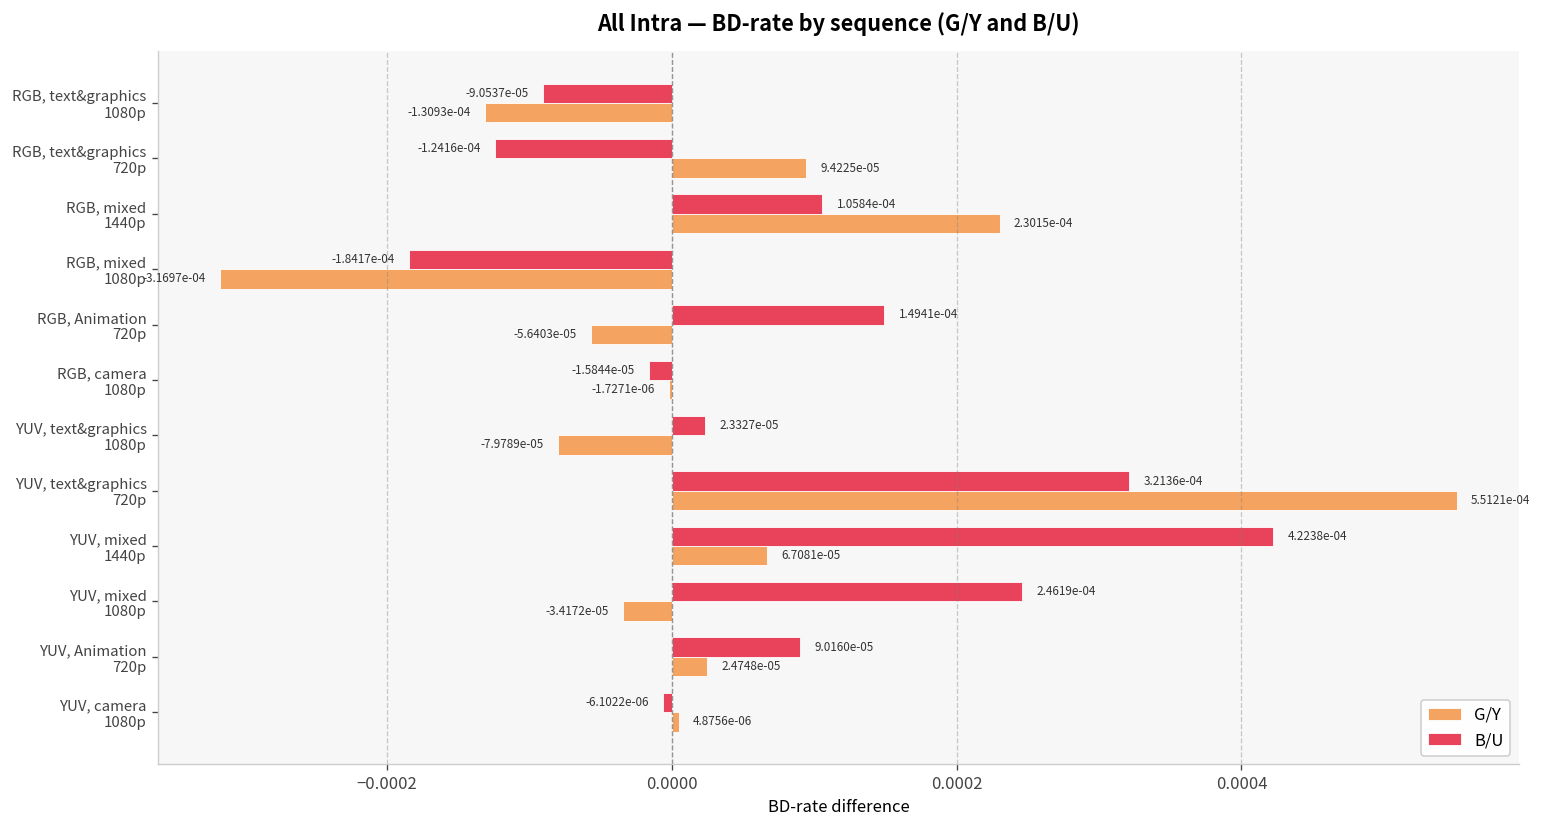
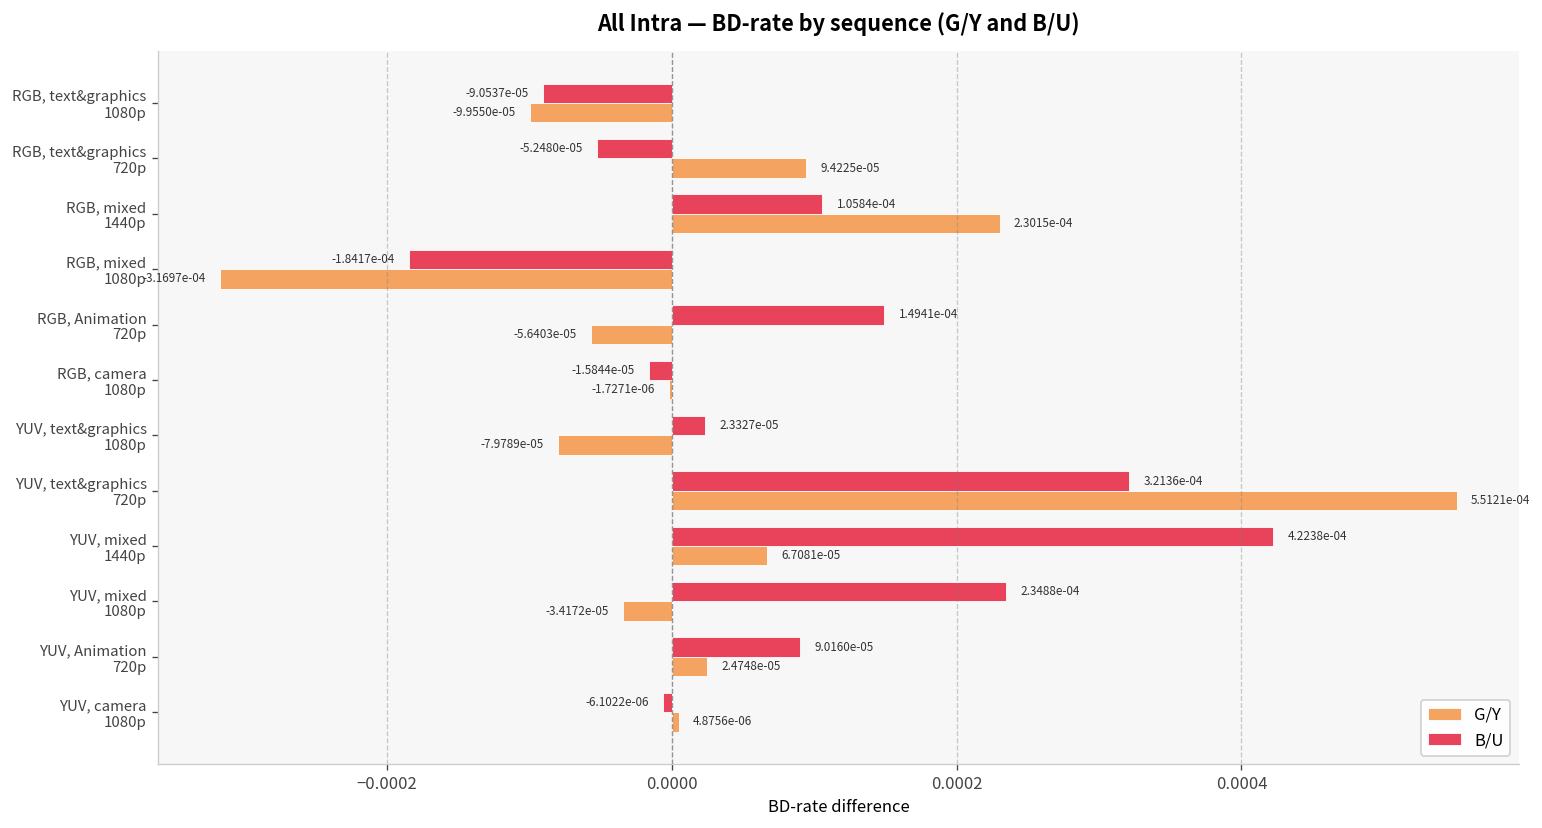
G/Y, RGB, text&graphics 1080p: -1.3093e-04 -> -9.9550e-05
B/U, RGB, text&graphics 720p: -1.2416e-04 -> -5.2480e-05
B/U, YUV, mixed 1080p: 2.4619e-04 -> 2.3488e-04
